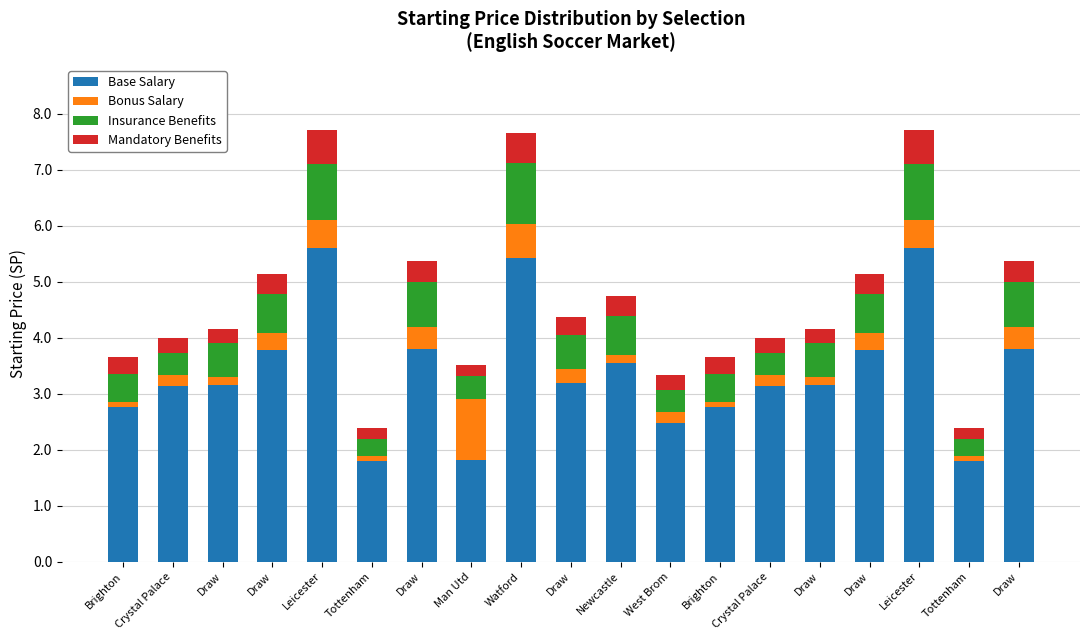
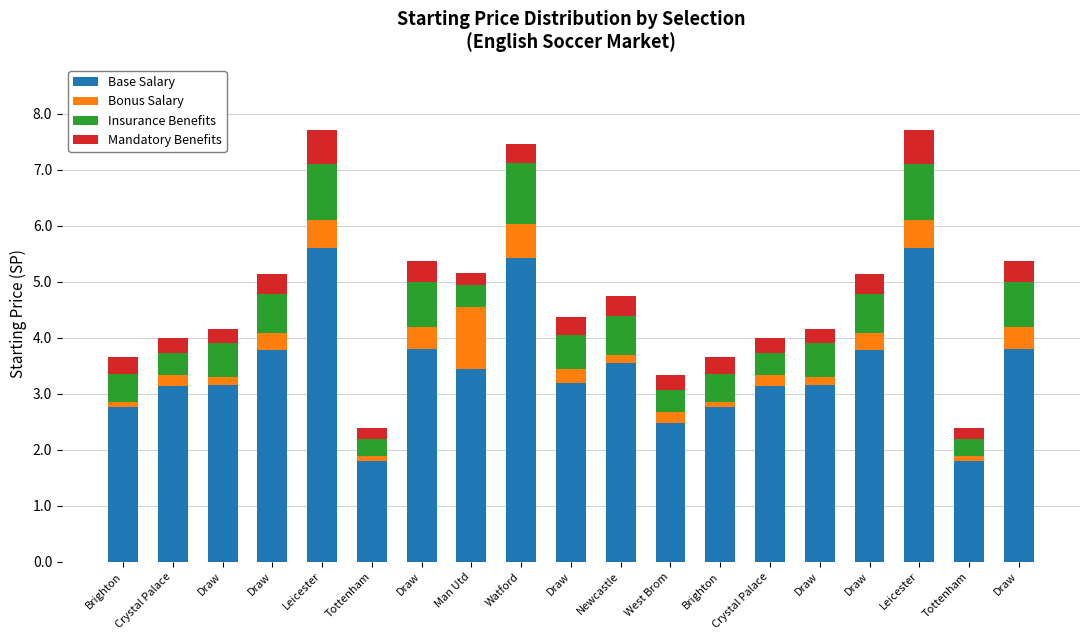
Base Salary, Man Utd: 1.8 -> 3.5
Mandatory Benefits, Watford: 0.5 -> 0.3
